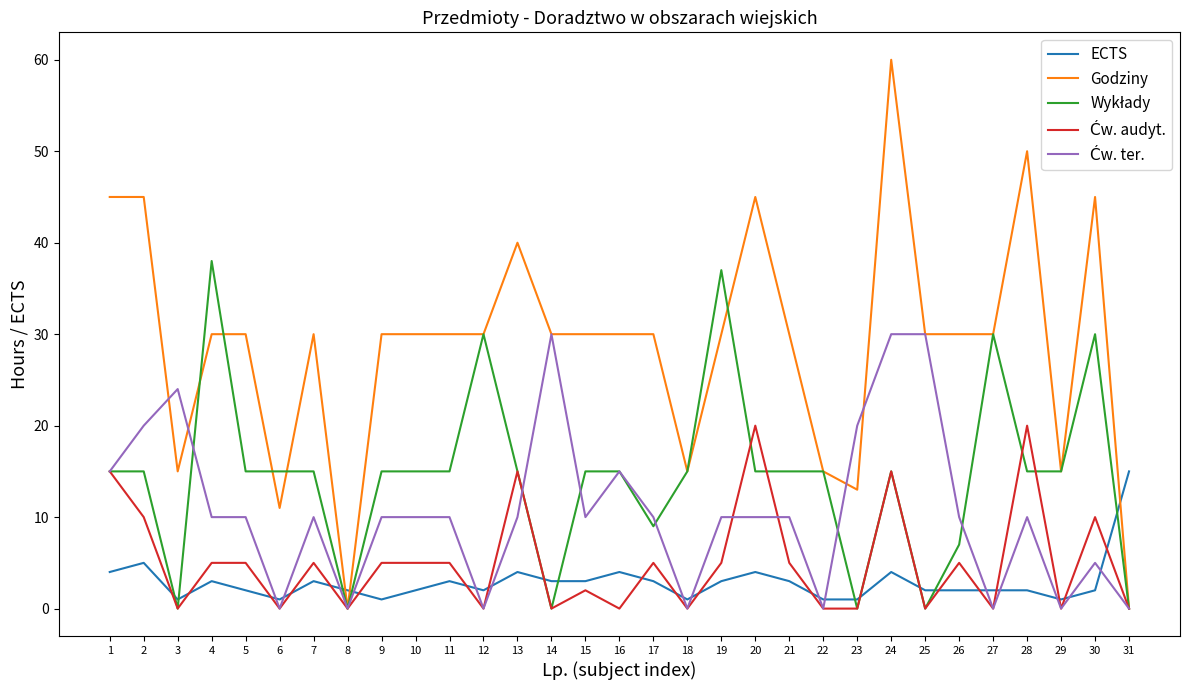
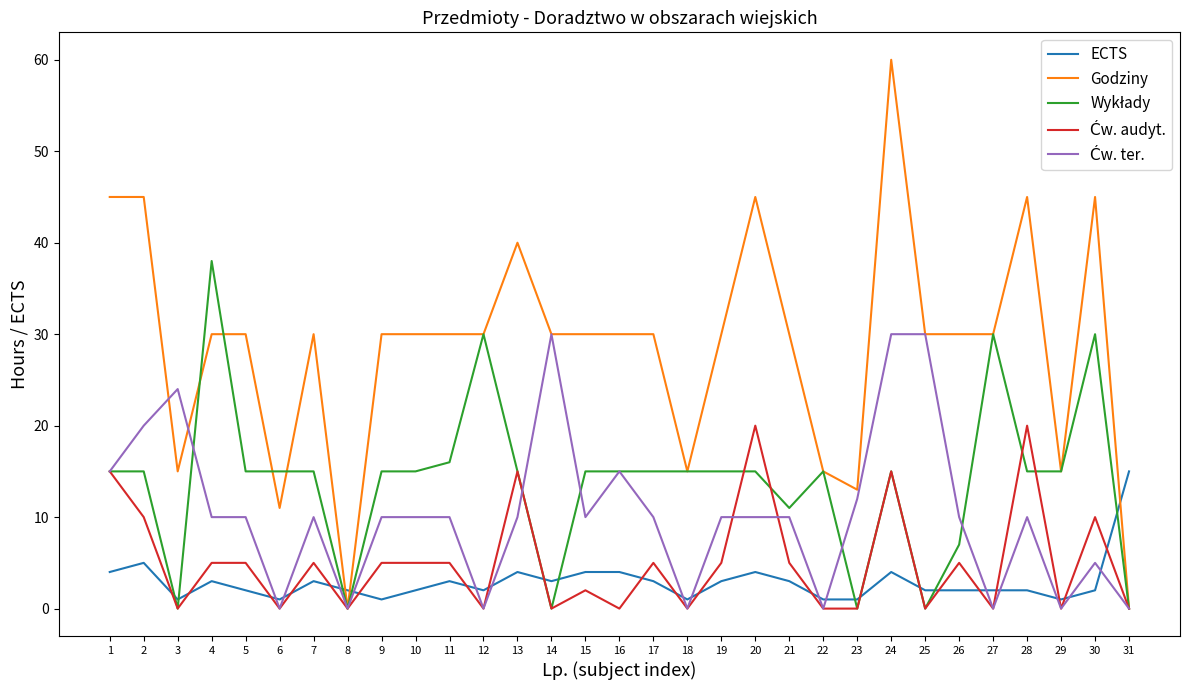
Wykłady, 11: 15 -> 16
ECTS, 15: 3 -> 4
Wykłady, 17: 9 -> 15
Wykłady, 19: 37 -> 15
Wykłady, 21: 15 -> 11
Ćw. ter., 23: 20 -> 12
Godziny, 28: 50 -> 45
